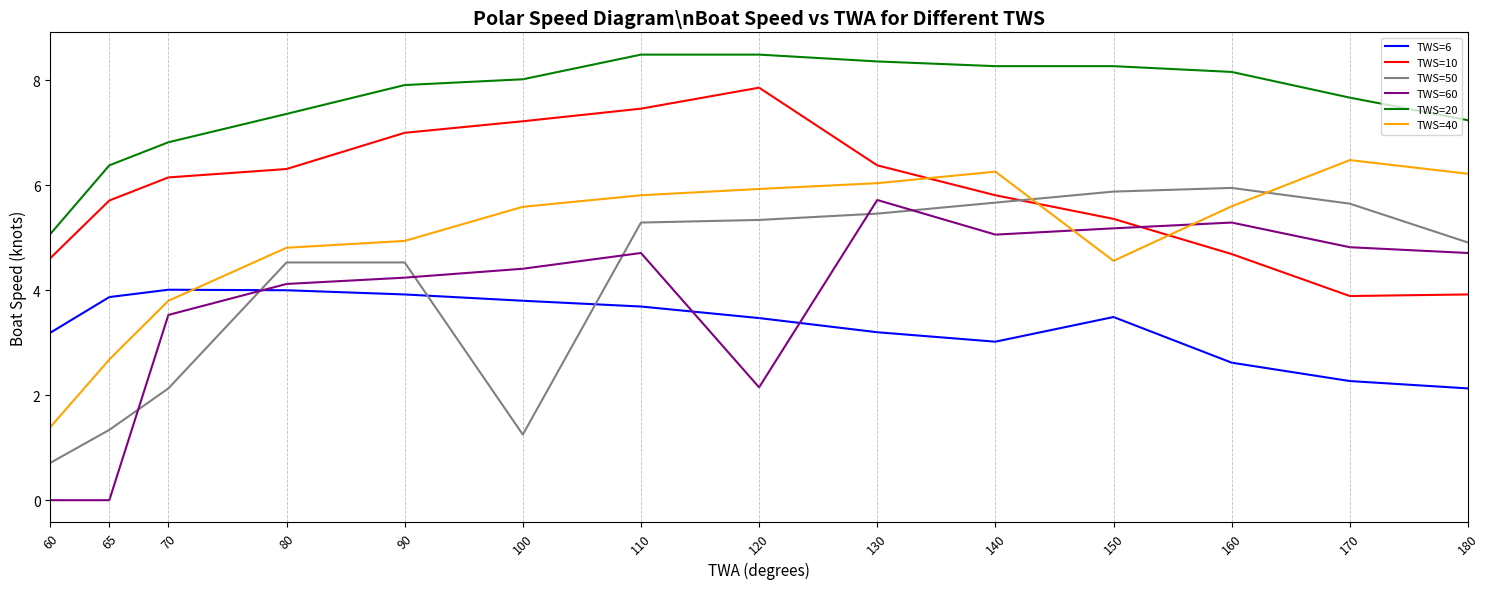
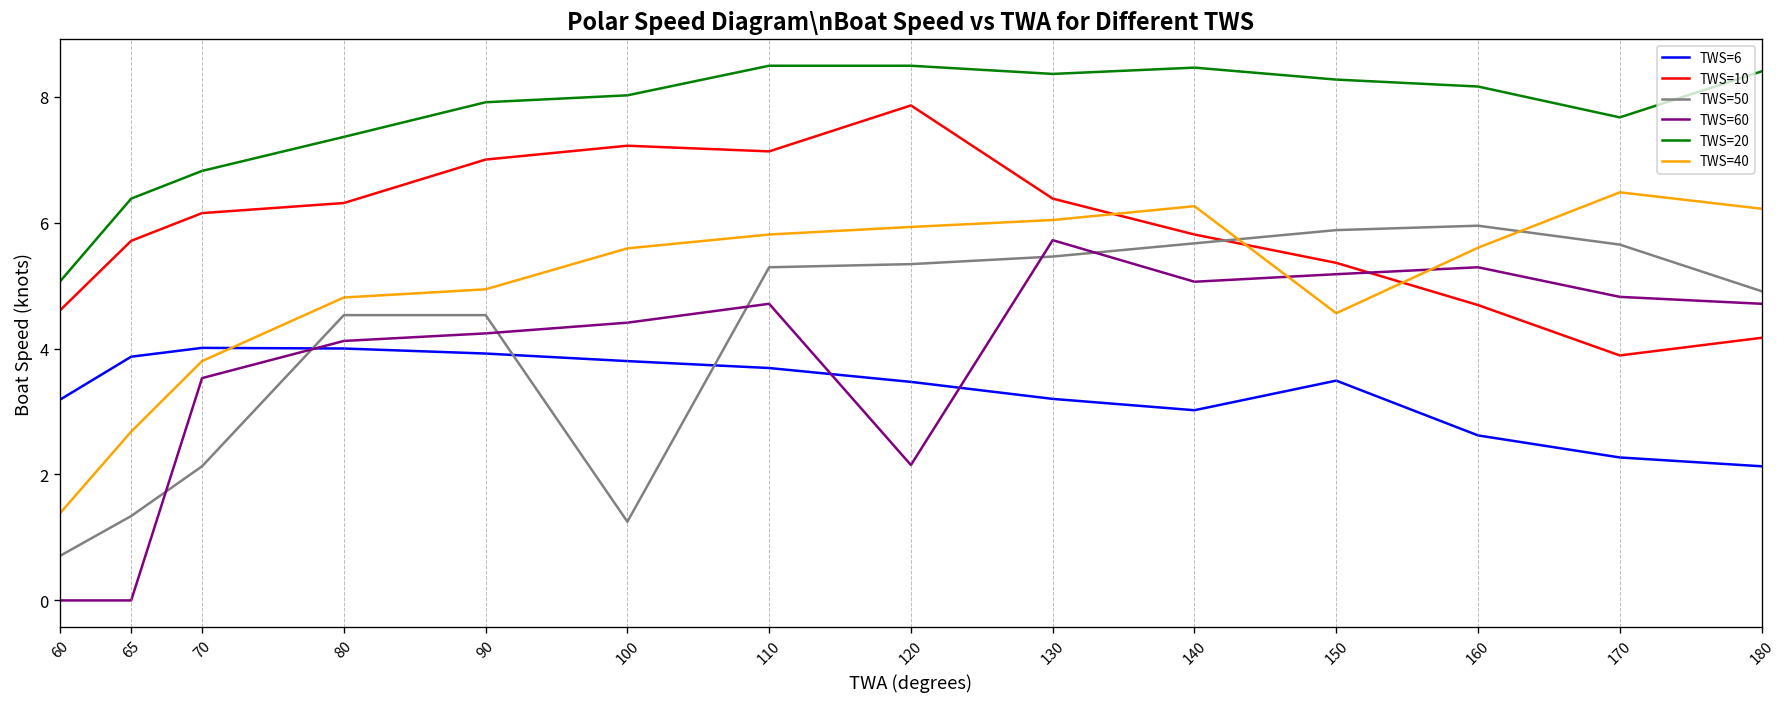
TWS=10, 110: 7.5 -> 7.1
TWS=20, 140: 8.3 -> 8.5
TWS=10, 180: 3.9 -> 4.2
TWS=20, 180: 7.2 -> 8.4
